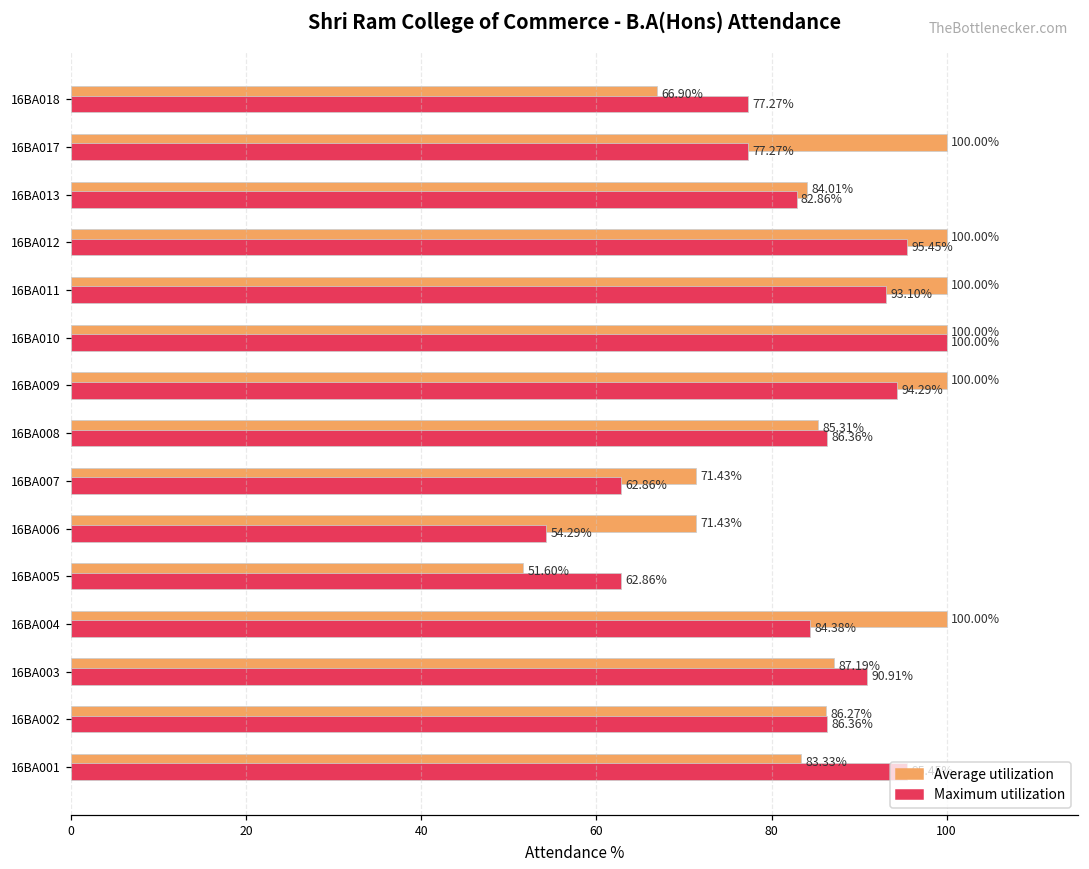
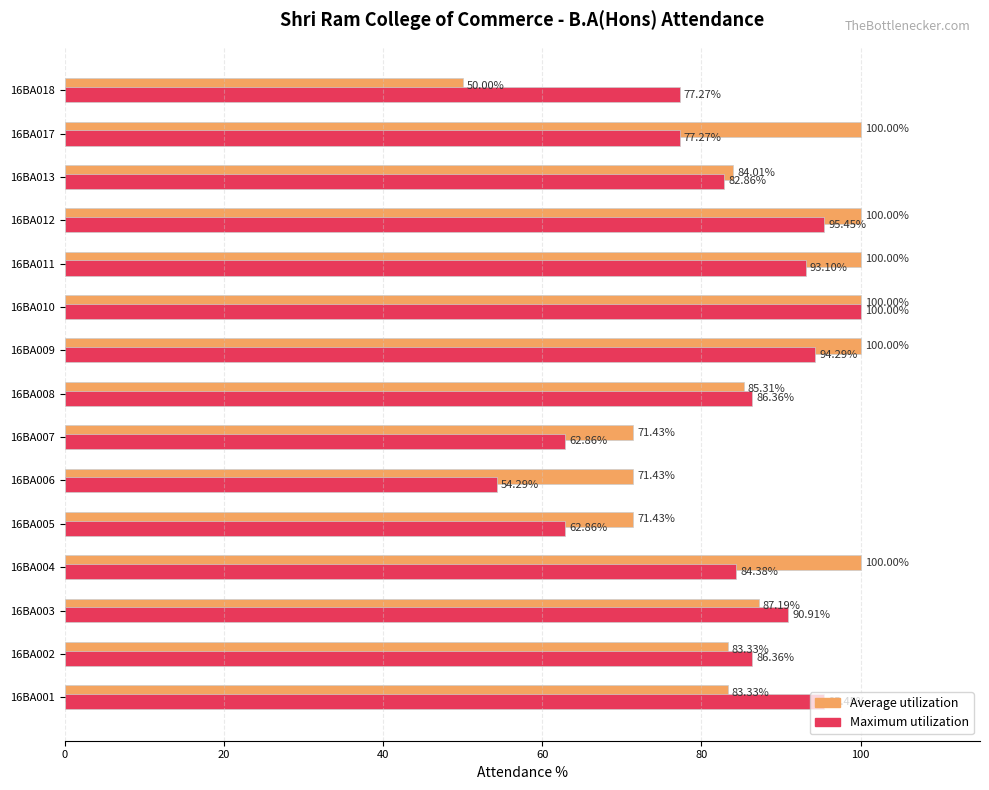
Average utilization, 16BA018: 66.90% -> 50.00%
Average utilization, 16BA005: 51.60% -> 71.43%
Average utilization, 16BA002: 86.27% -> 83.33%
